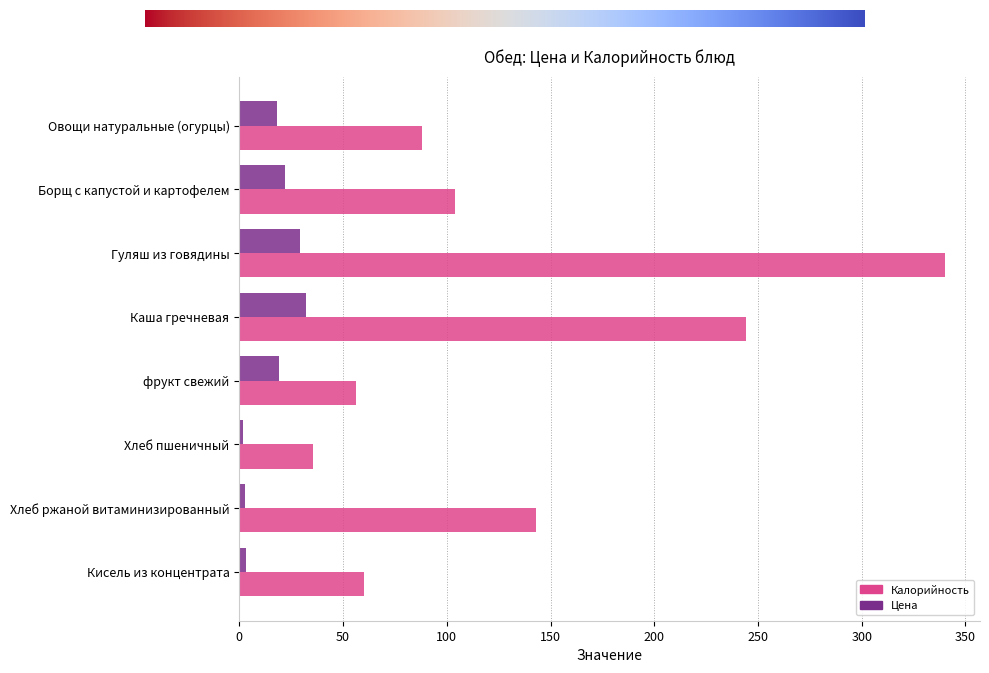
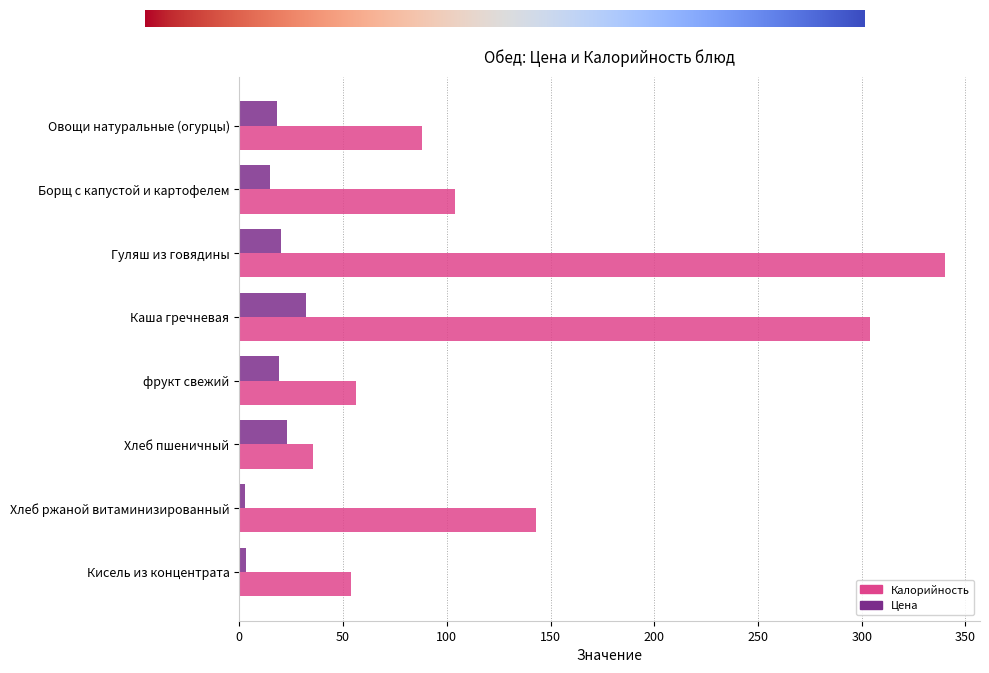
Цена, Борщ с капустой и картофелем: 22 -> 15
Цена, Гуляш из говядины: 29 -> 20
Калорийность, Каша гречневая: 244 -> 304
Цена, Хлеб пшеничный: 2 -> 23
Калорийность, Кисель из концентрата: 60 -> 54
